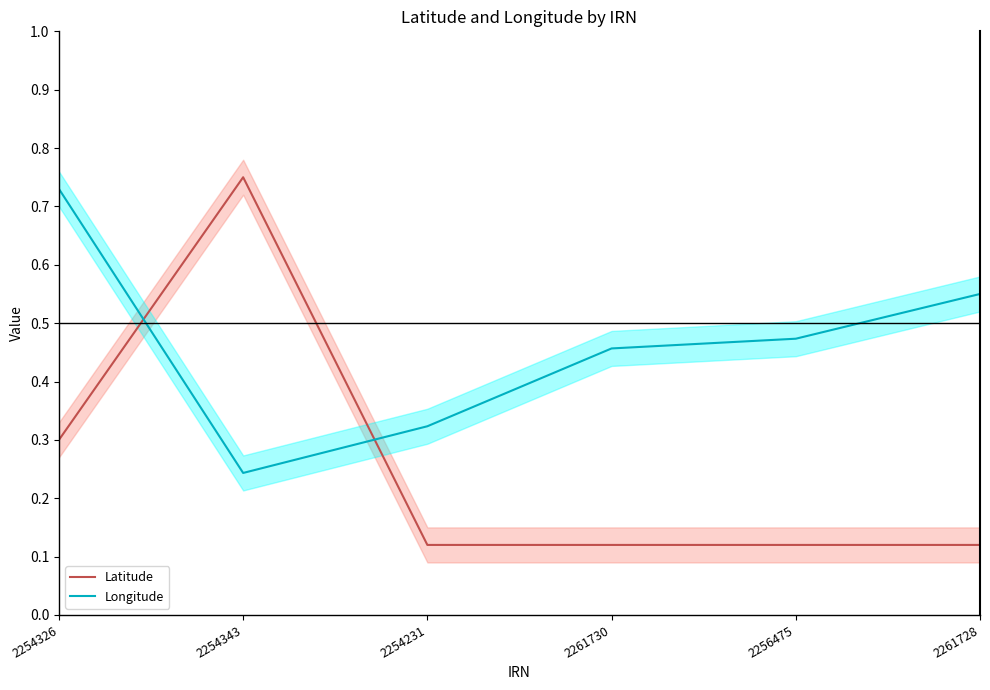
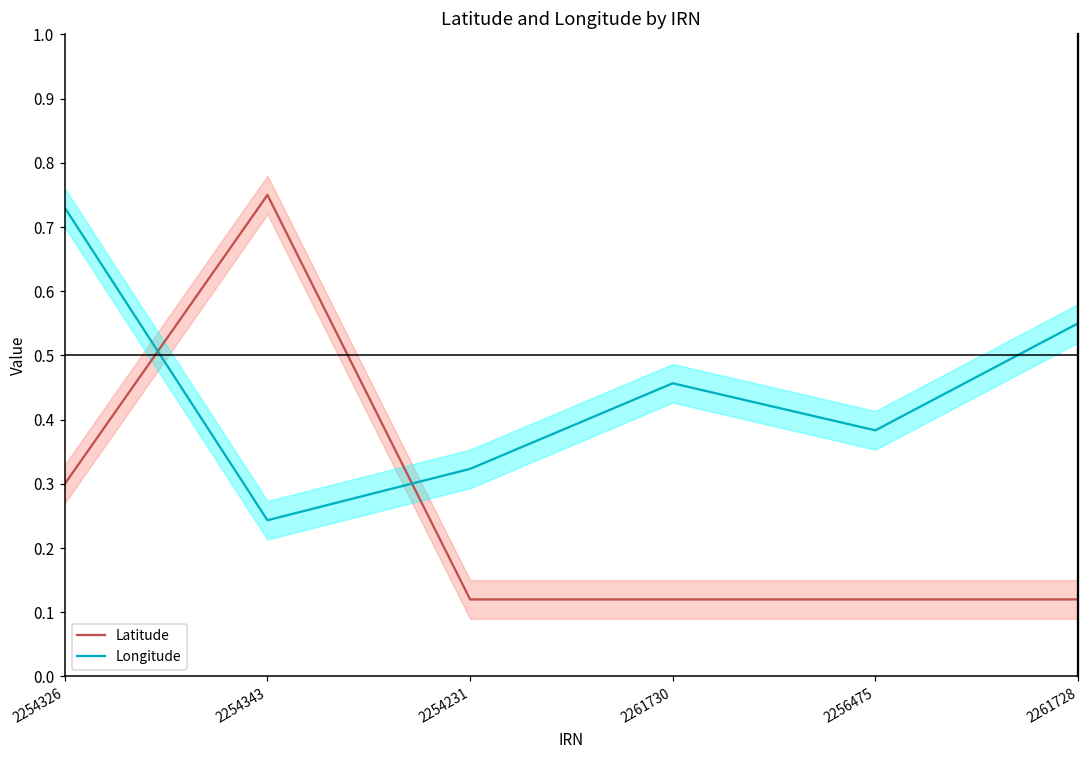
Longitude, 2256475: 0.47 -> 0.38
